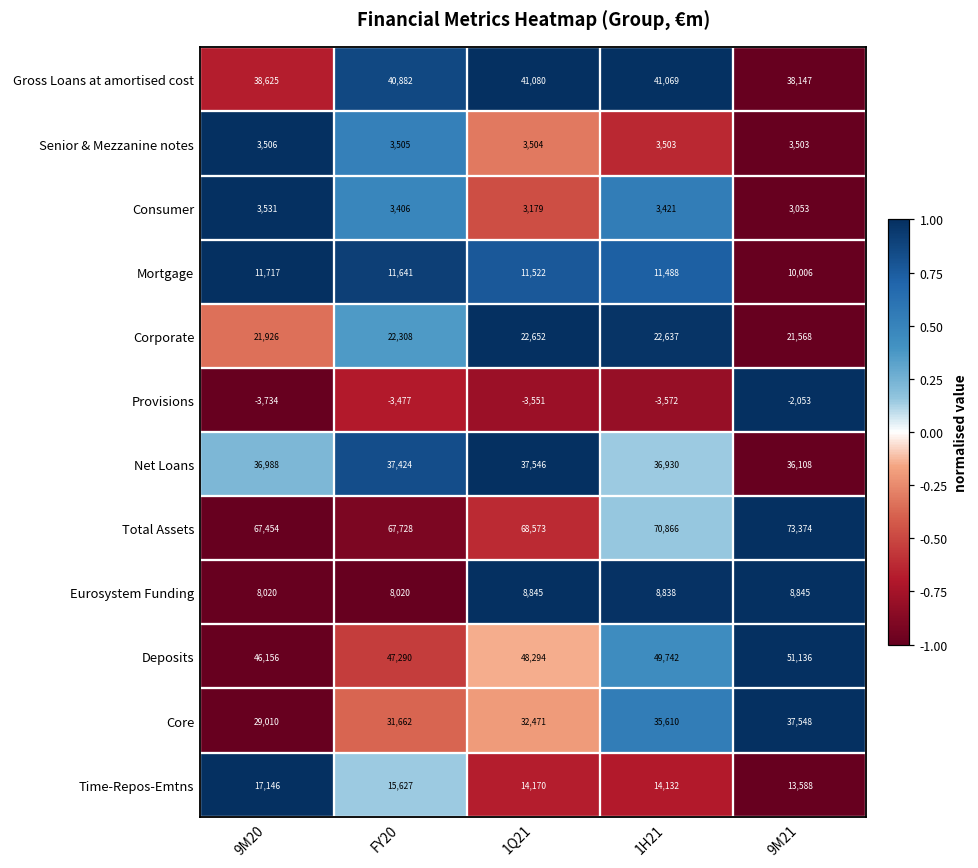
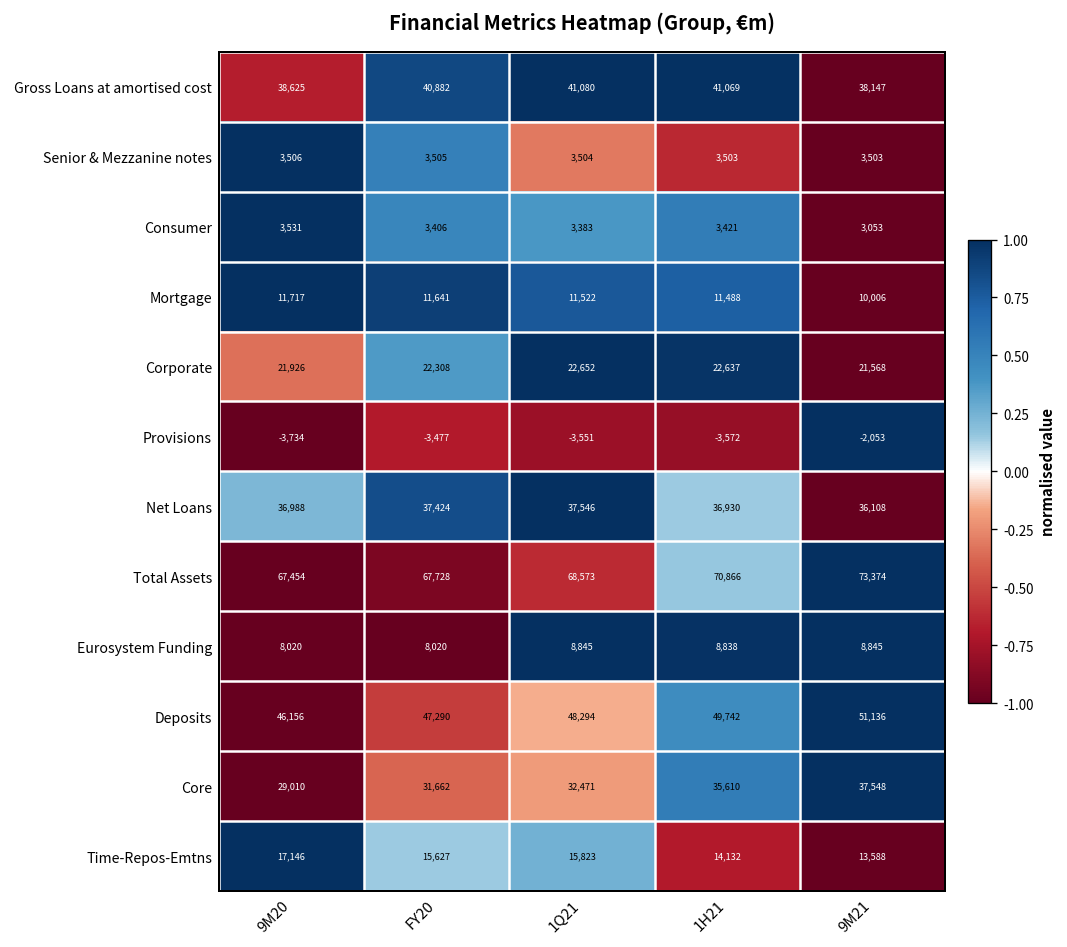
Consumer, 1Q21: 3,179 -> 3,383
Time-Repos-Emtns, 1Q21: 14,170 -> 15,823
